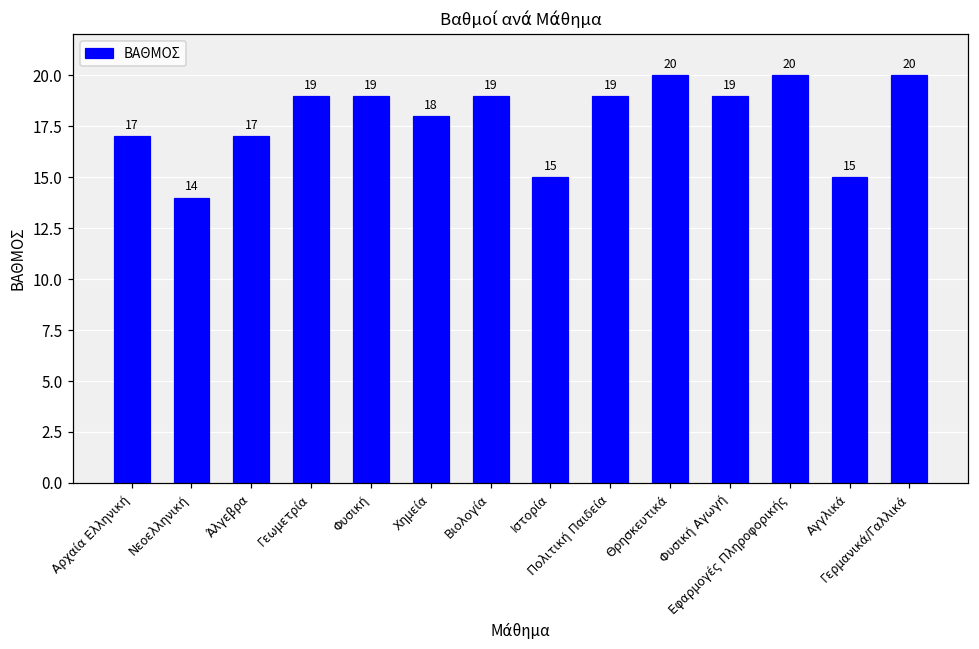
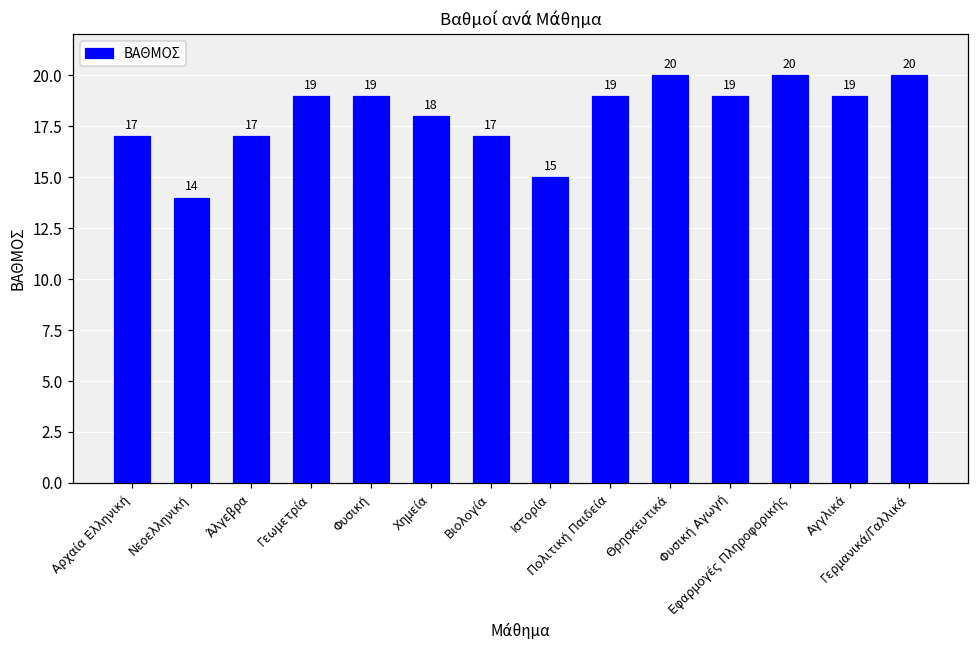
Βιολογία: 19 -> 17
Αγγλικά: 15 -> 19
